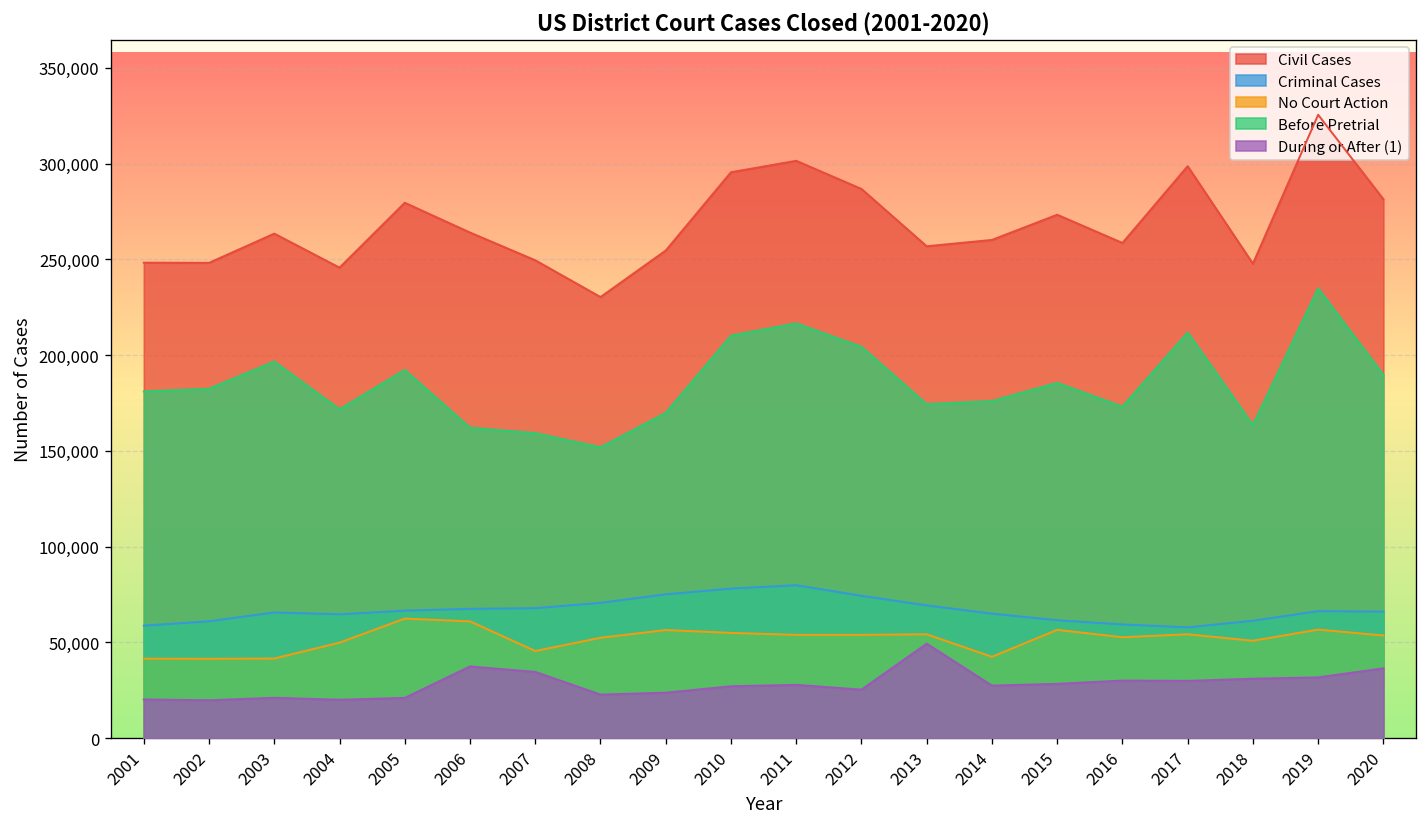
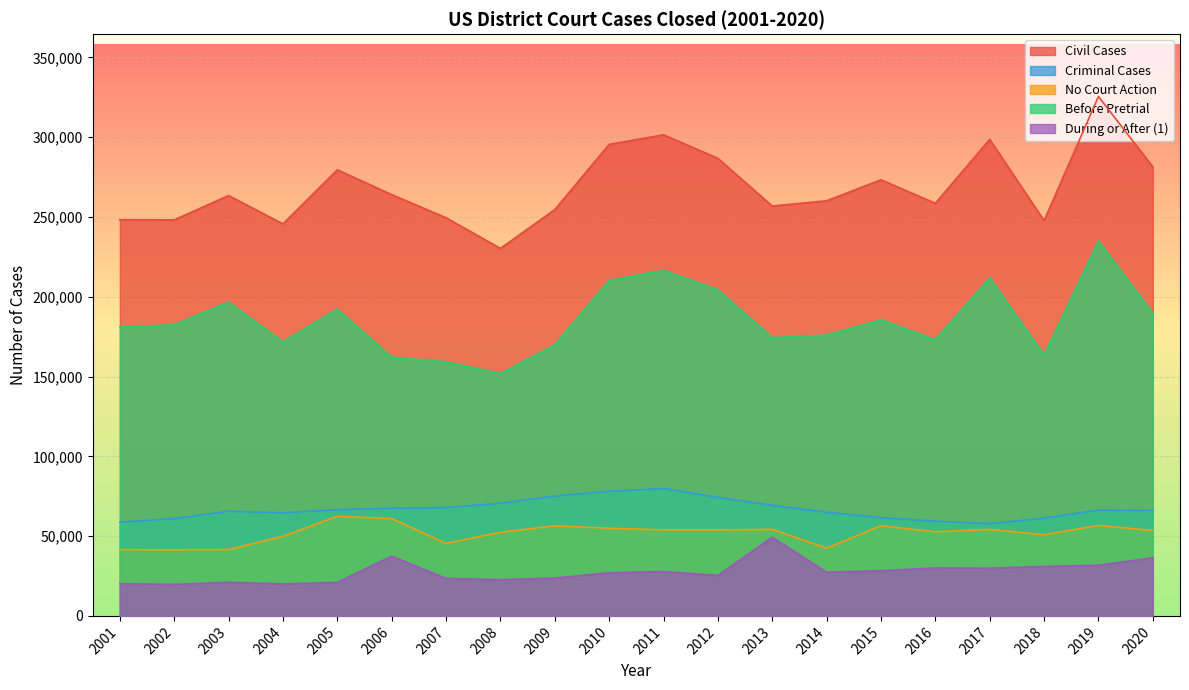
During or After (1), 2007: 35,000 -> 23,000
